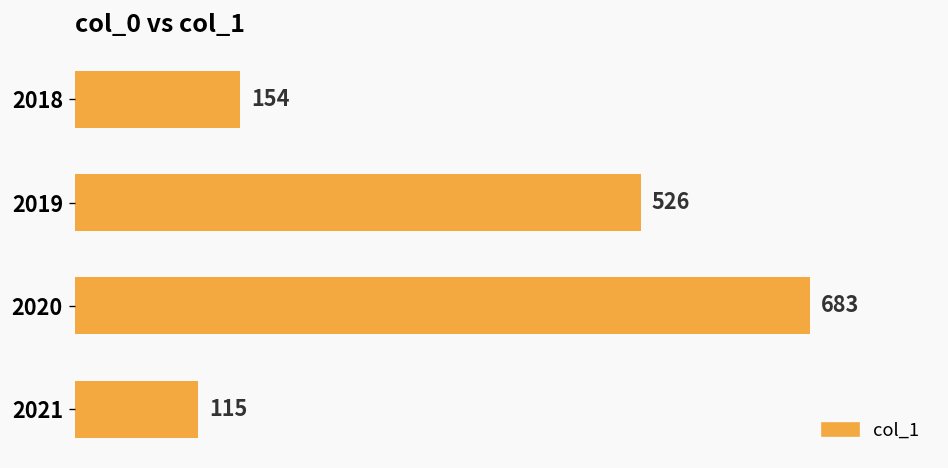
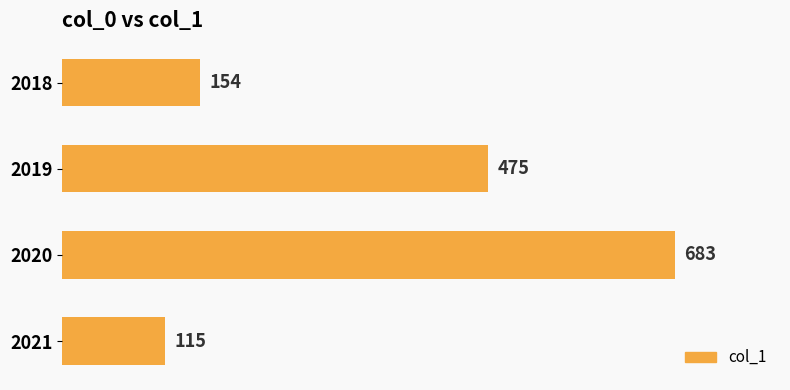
2019: 526 -> 475
